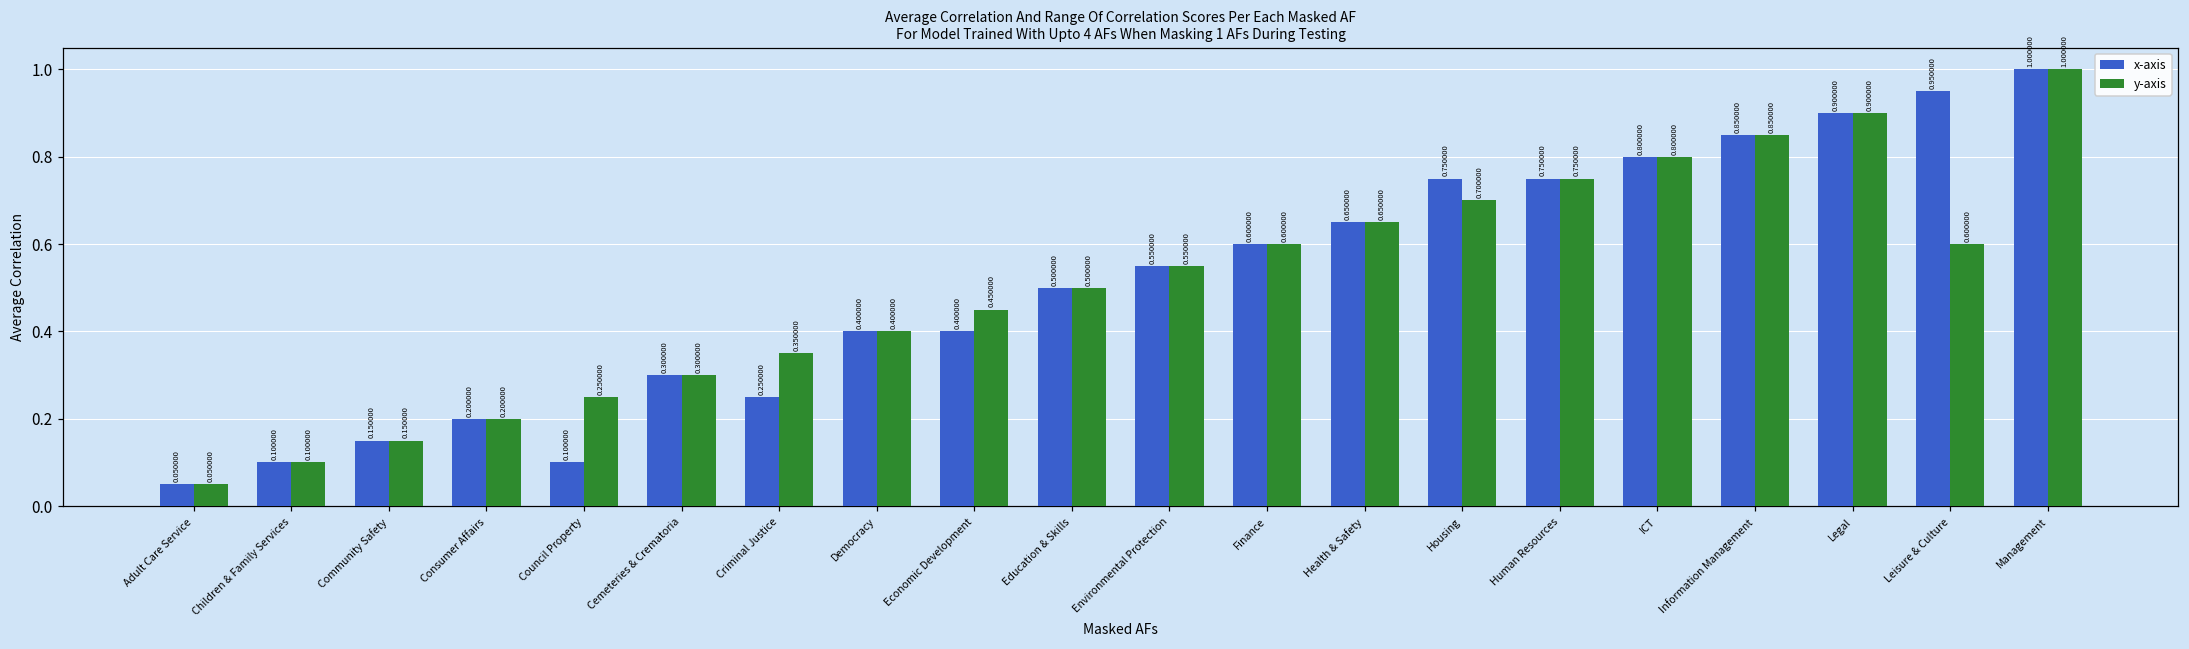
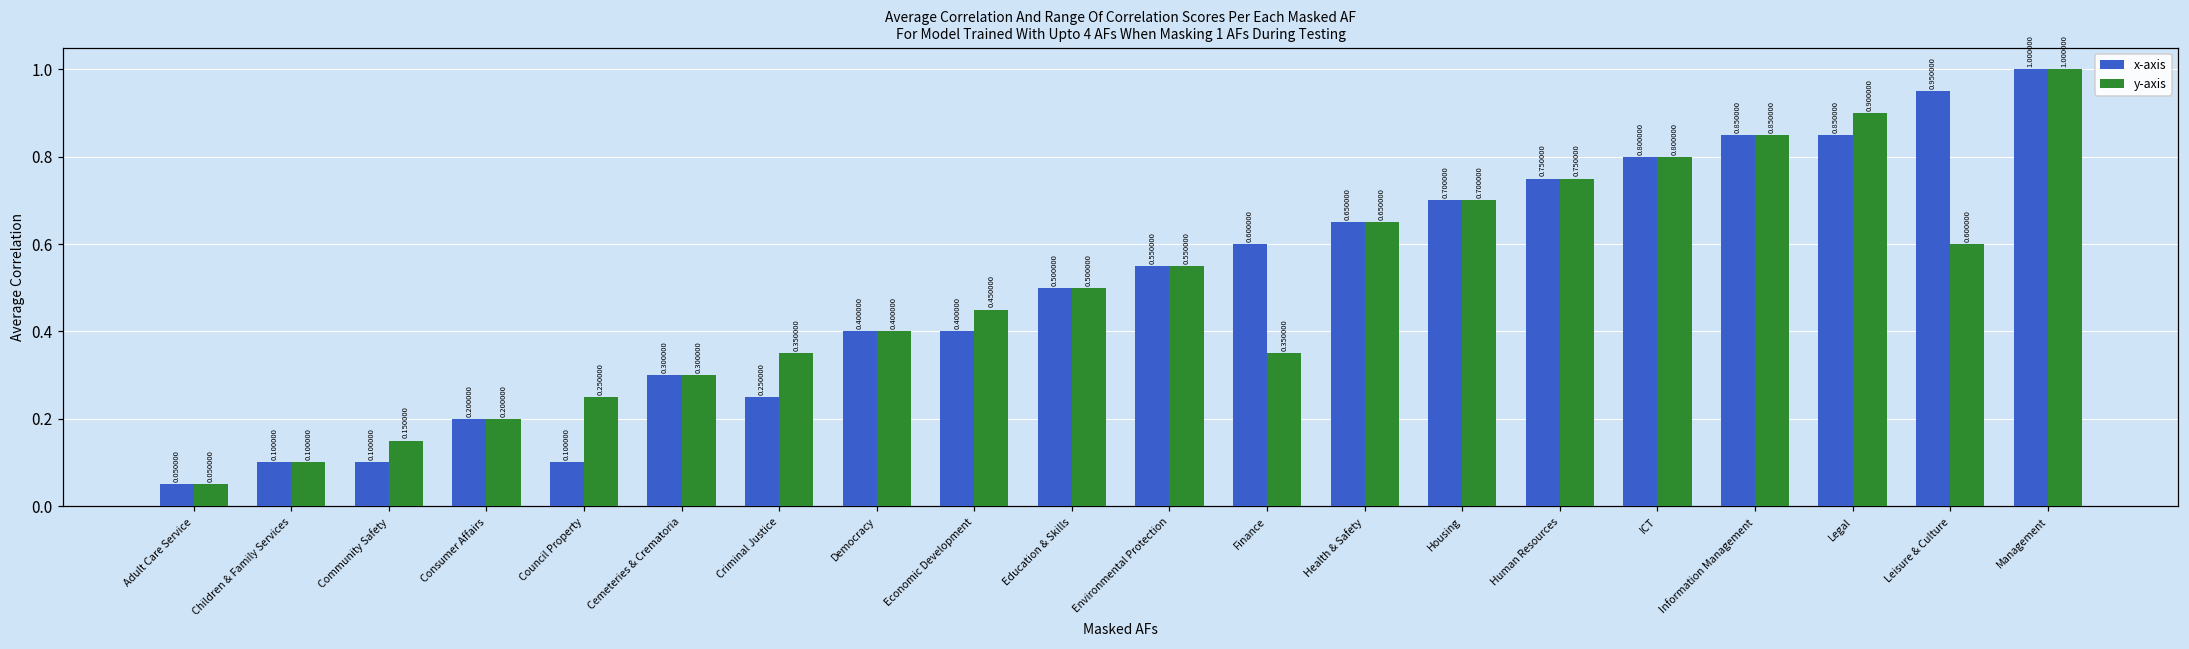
x-axis, Community Safety: 0.150000 -> 0.100000
y-axis, Finance: 0.600000 -> 0.350000
x-axis, Housing: 0.750000 -> 0.700000
x-axis, Legal: 0.900000 -> 0.850000
